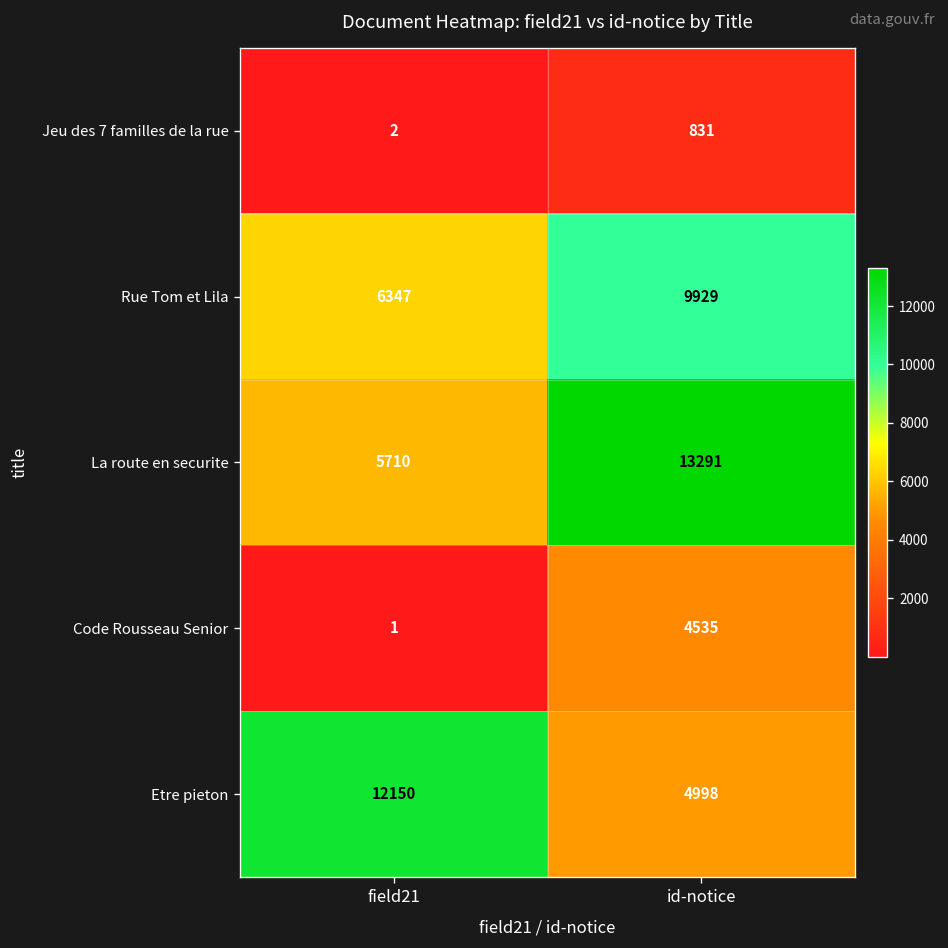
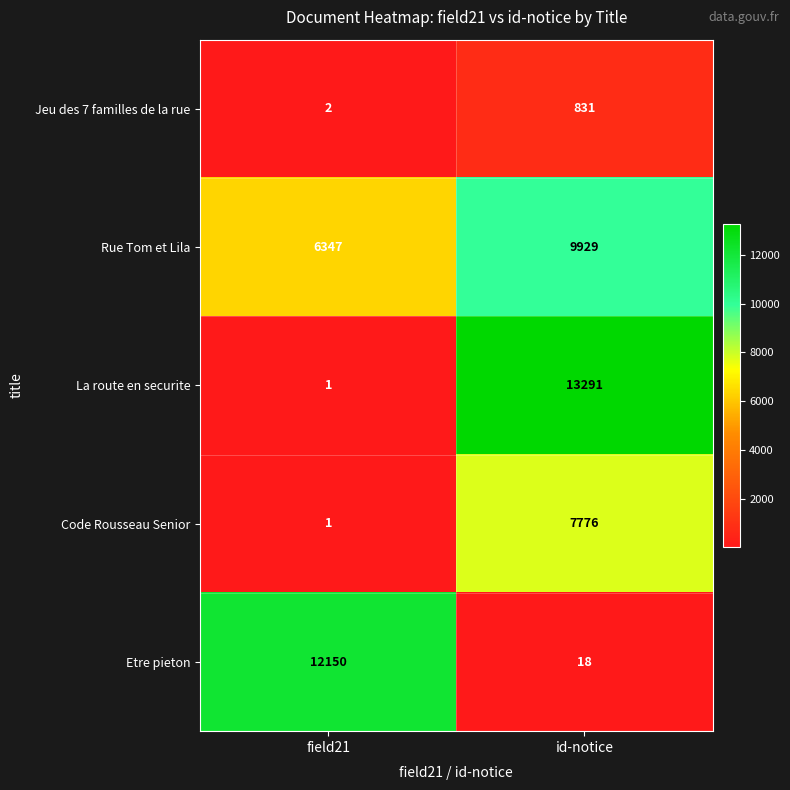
La route en securite, field21: 5710 -> 1
Code Rousseau Senior, id-notice: 4535 -> 7776
Etre pieton, id-notice: 4998 -> 18
